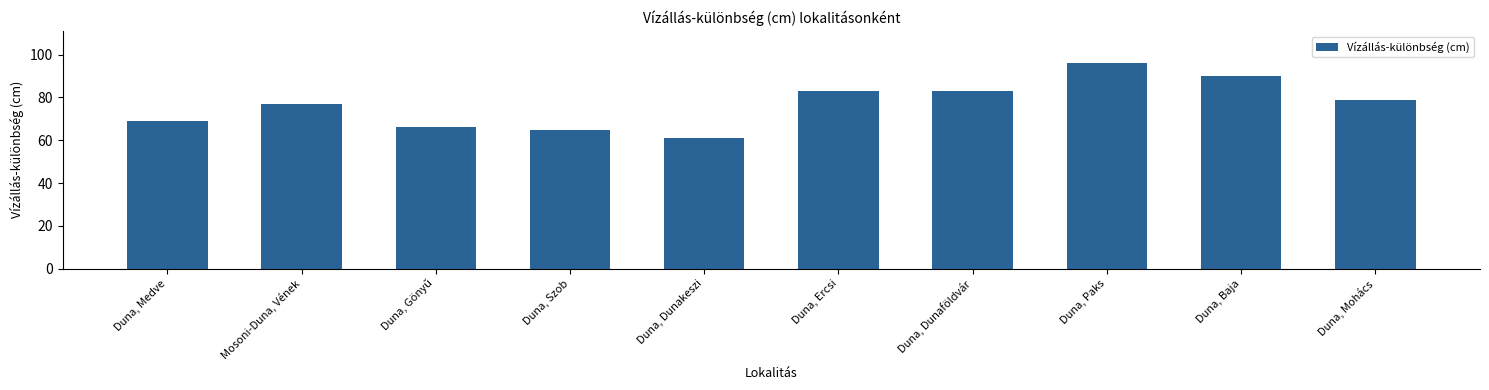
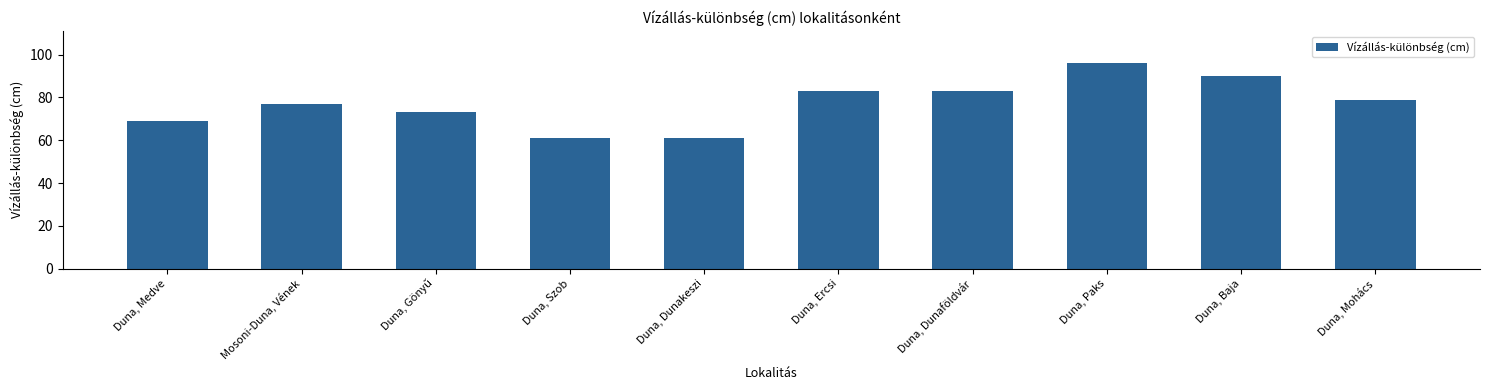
Duna, Gönyű: 66 -> 73
Duna, Szob: 65 -> 61
